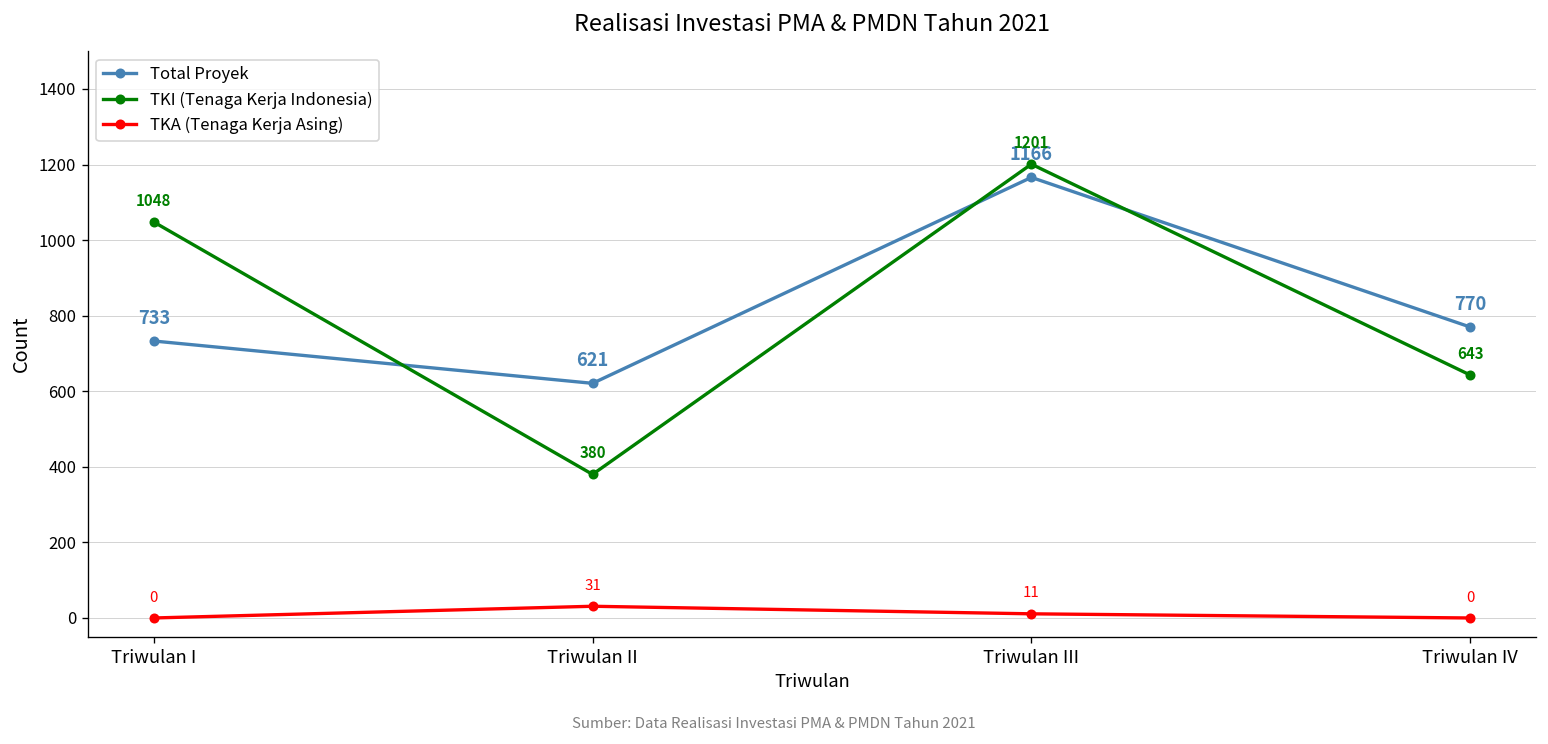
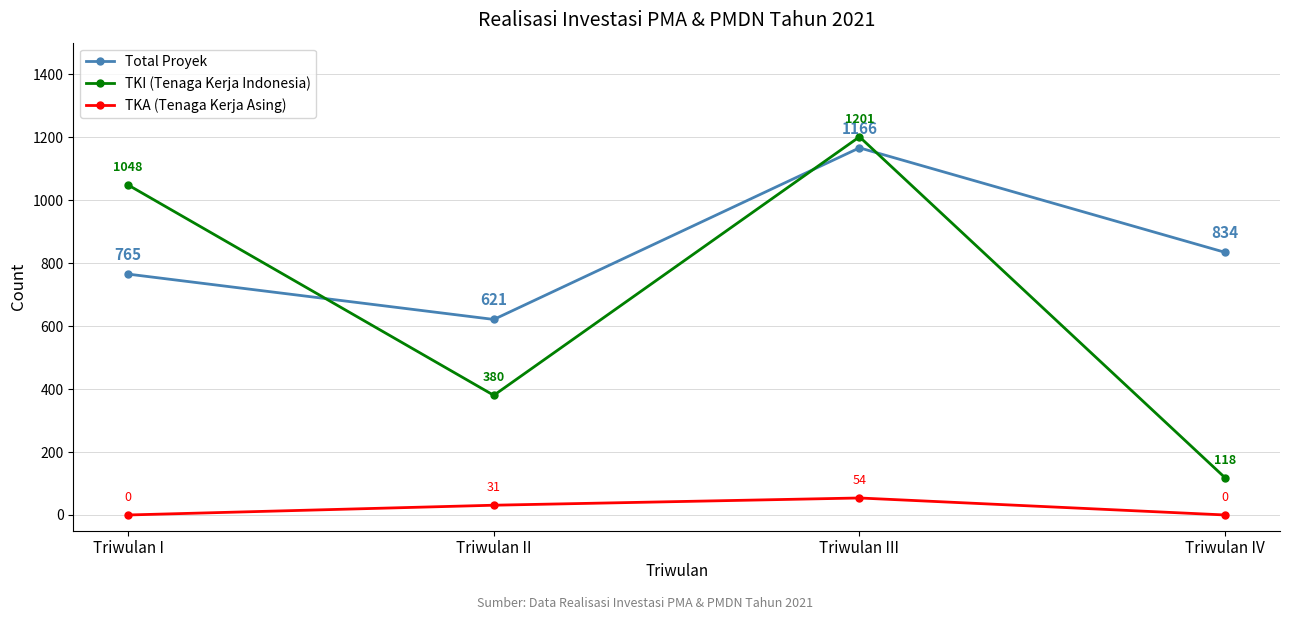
Total Proyek, Triwulan I: 733 -> 765
TKA (Tenaga Kerja Asing), Triwulan III: 11 -> 54
Total Proyek, Triwulan IV: 770 -> 834
TKI (Tenaga Kerja Indonesia), Triwulan IV: 643 -> 118
